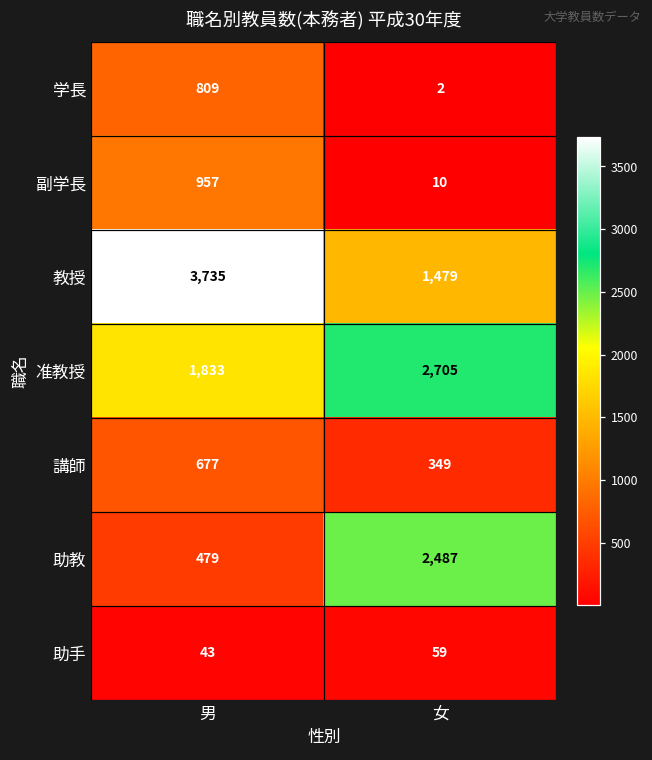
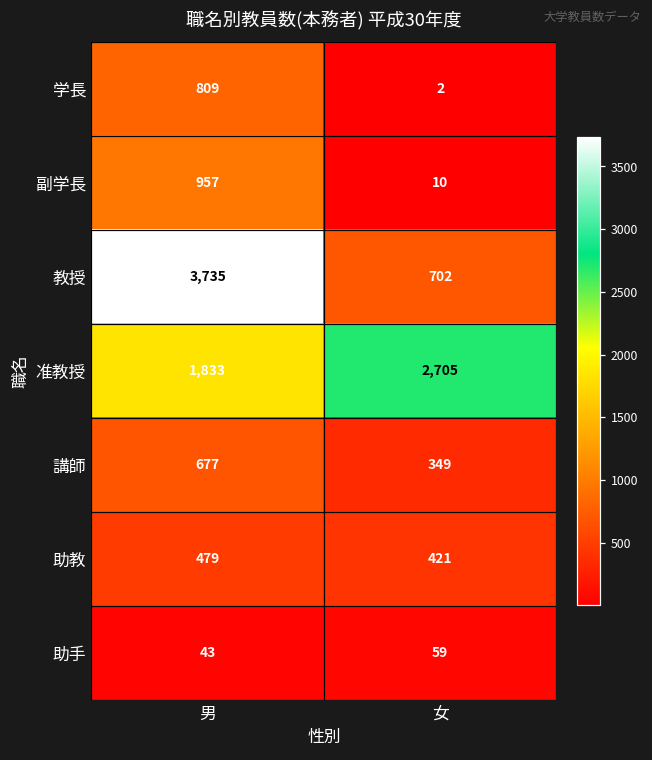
教授, 女: 1,479 -> 702
助教, 女: 2,487 -> 421
